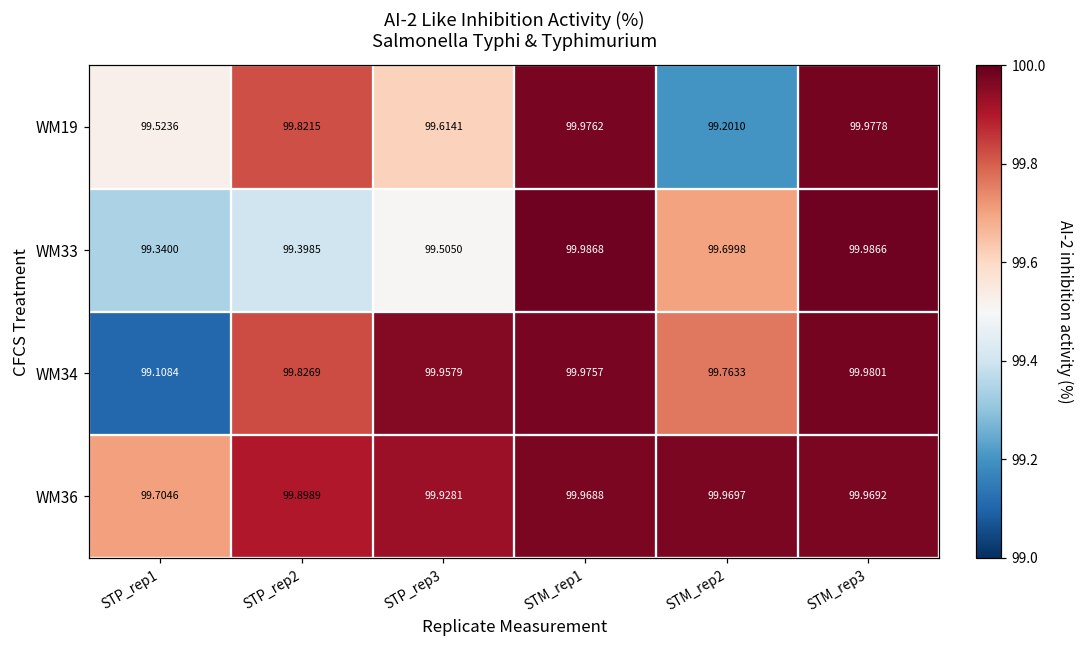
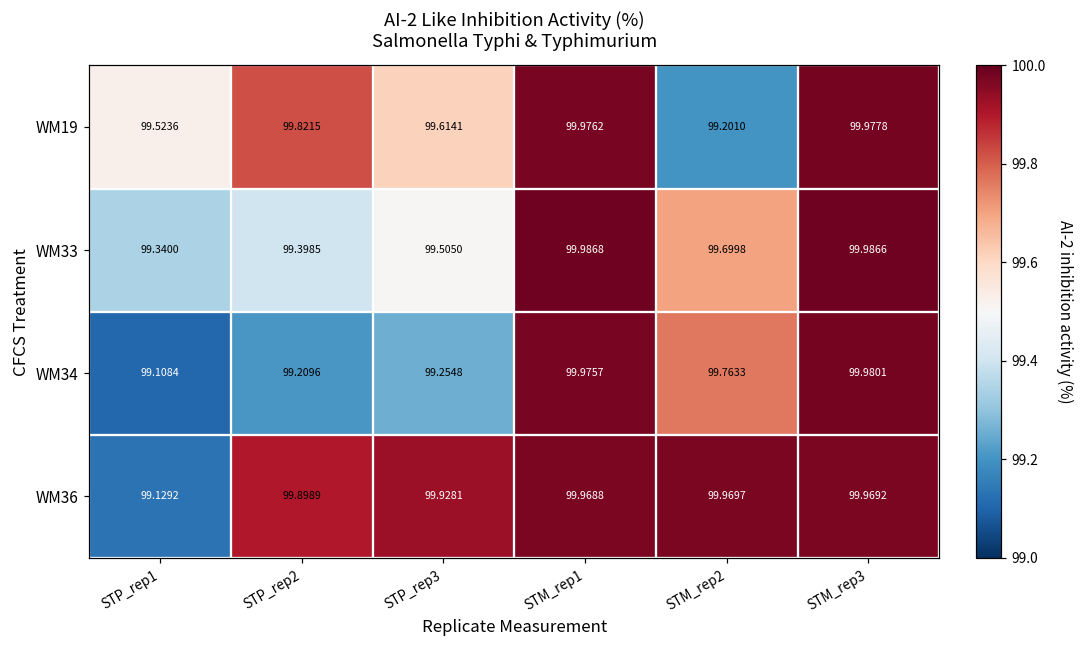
WM34, STP_rep2: 99.8269 -> 99.2096
WM34, STP_rep3: 99.9579 -> 99.2548
WM36, STP_rep1: 99.7046 -> 99.1292
